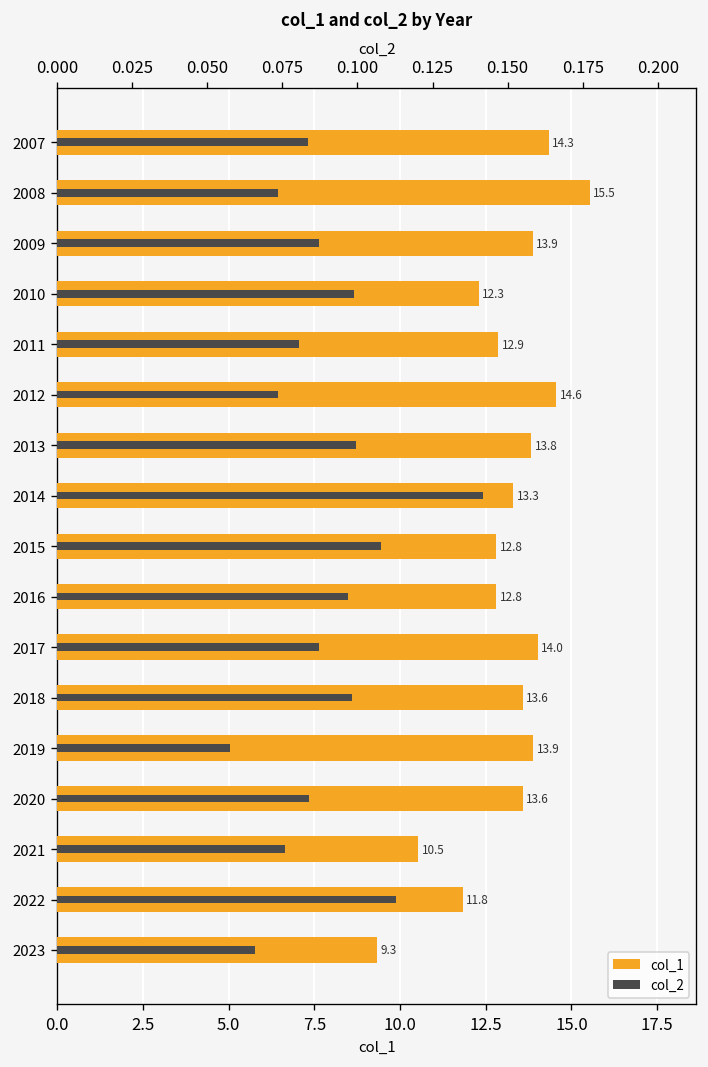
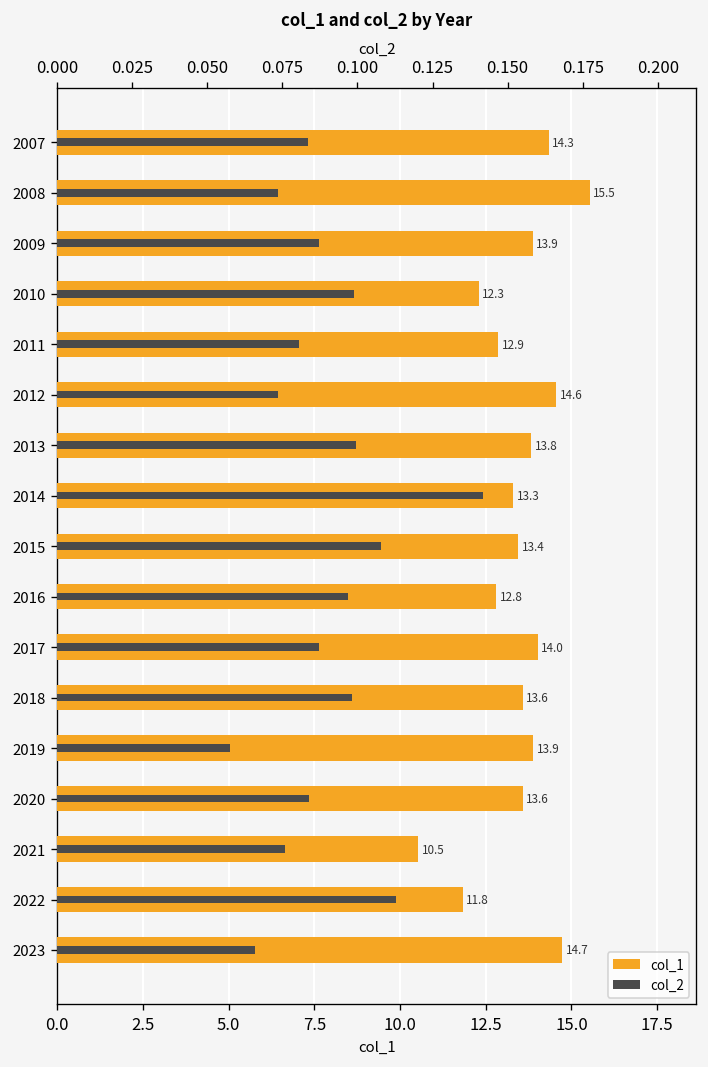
col_1, 2015: 12.8 -> 13.4
col_1, 2023: 9.3 -> 14.7
